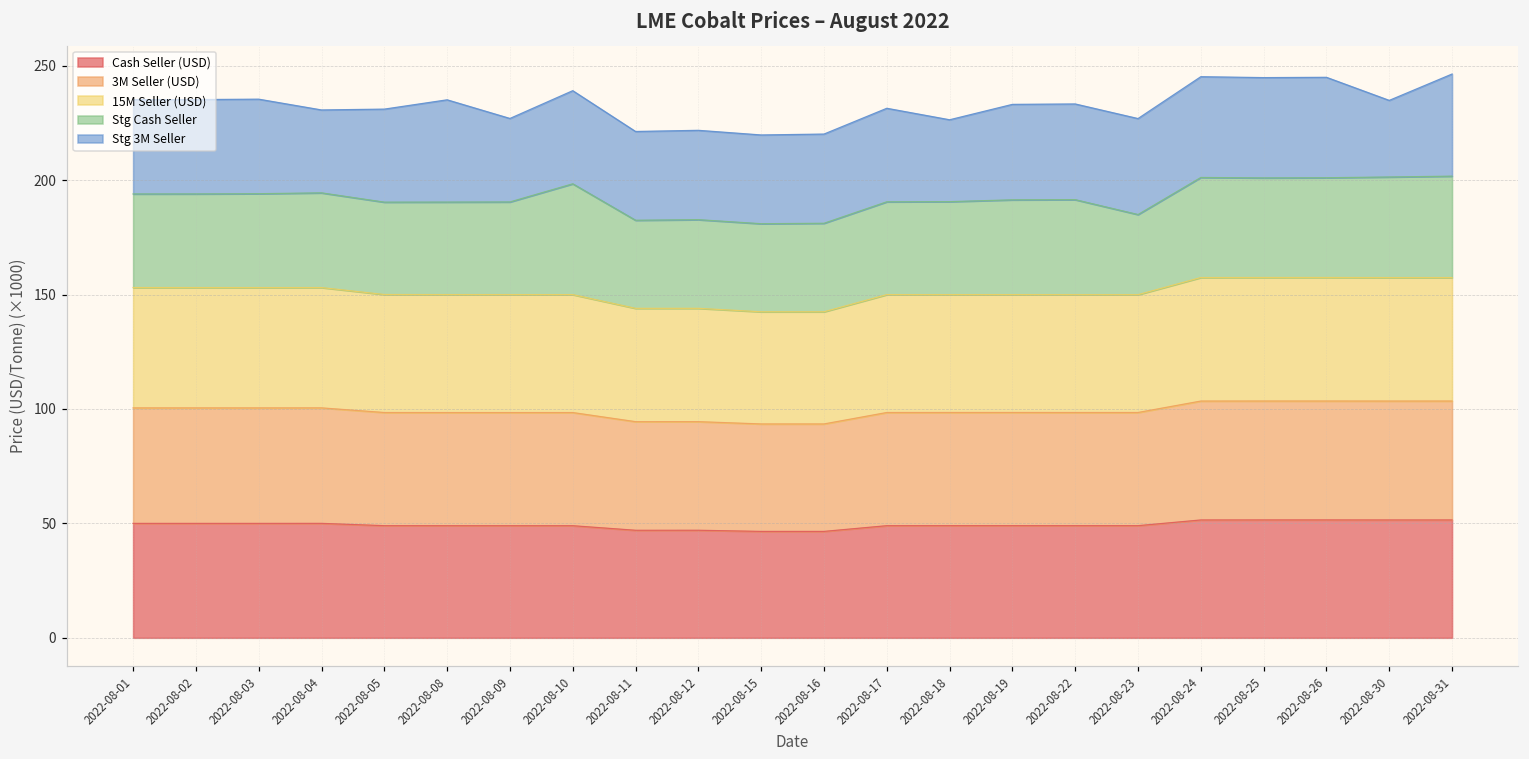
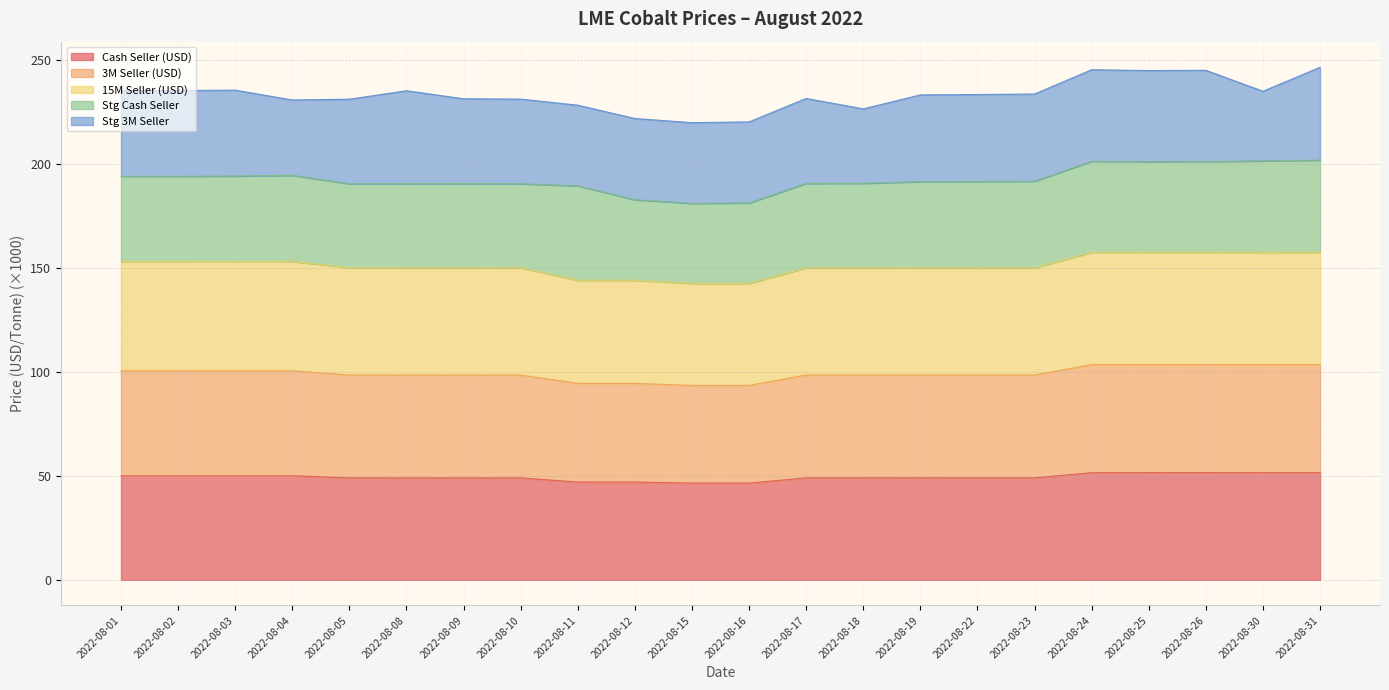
Stg 3M Seller, 2022-08-09: 36 -> 41
Stg Cash Seller, 2022-08-10: 48 -> 40
Stg Cash Seller, 2022-08-11: 38 -> 45
Stg Cash Seller, 2022-08-23: 35 -> 42
